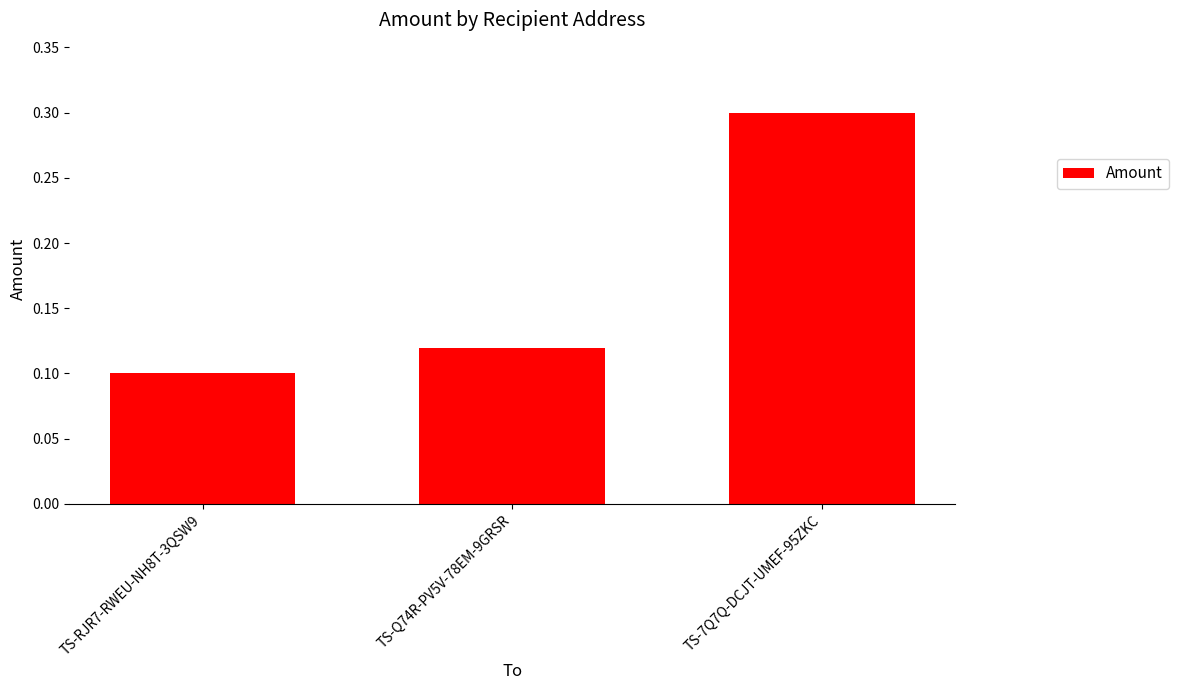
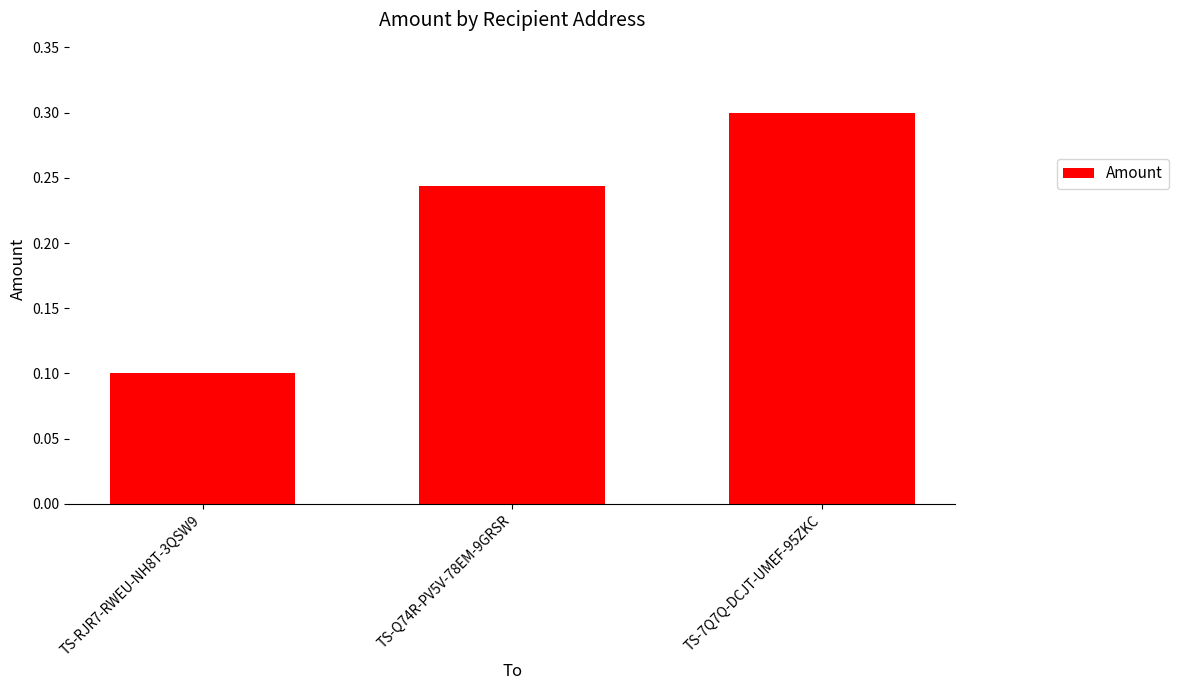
TS-Q74R-PV5V-78EM-9GRSR: 0.119 -> 0.244
